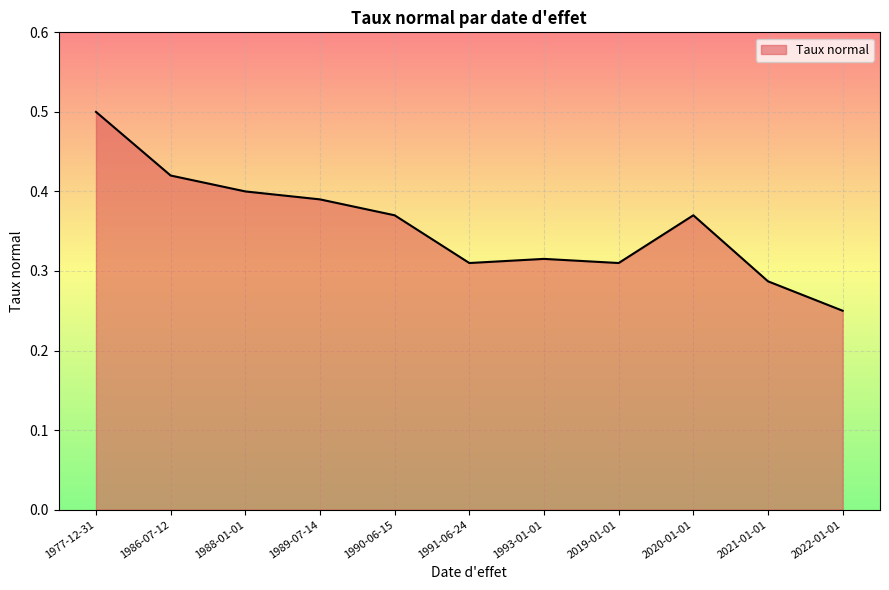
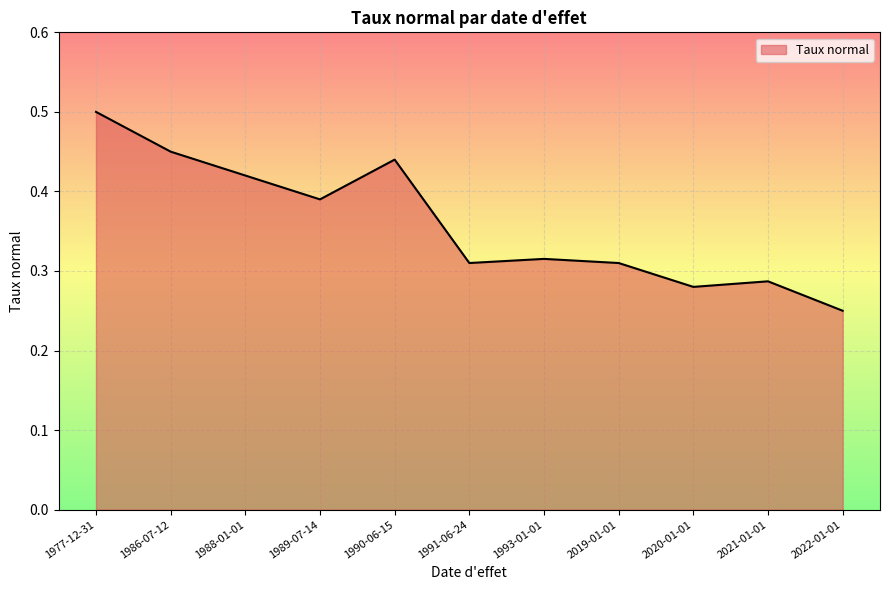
1986-07-12: 0.42 -> 0.45
1988-01-01: 0.40 -> 0.42
1990-06-15: 0.37 -> 0.44
2020-01-01: 0.37 -> 0.28
